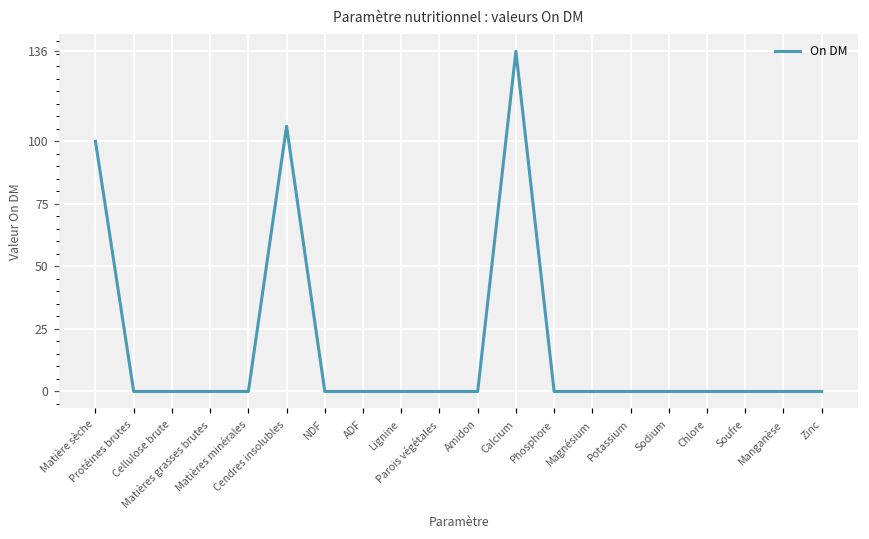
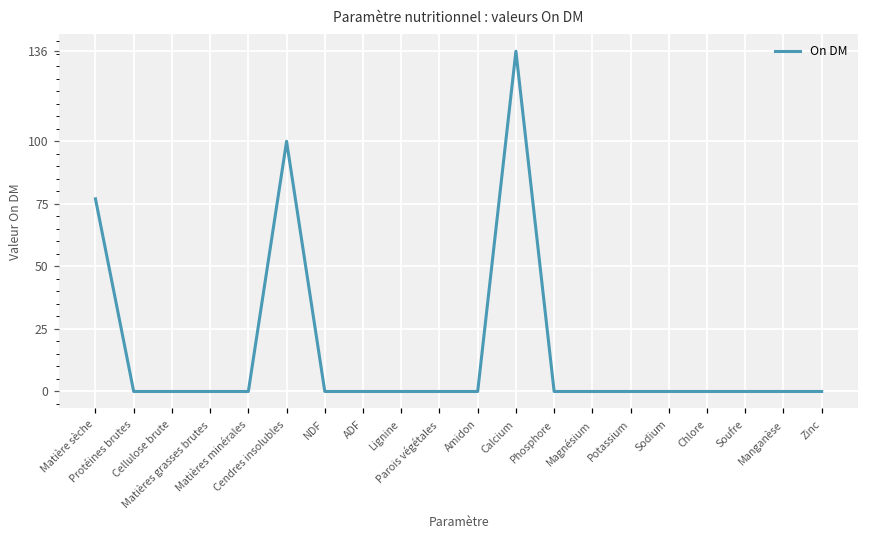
Matière sèche: 100 -> 77
Cendres insolubles: 106 -> 100
